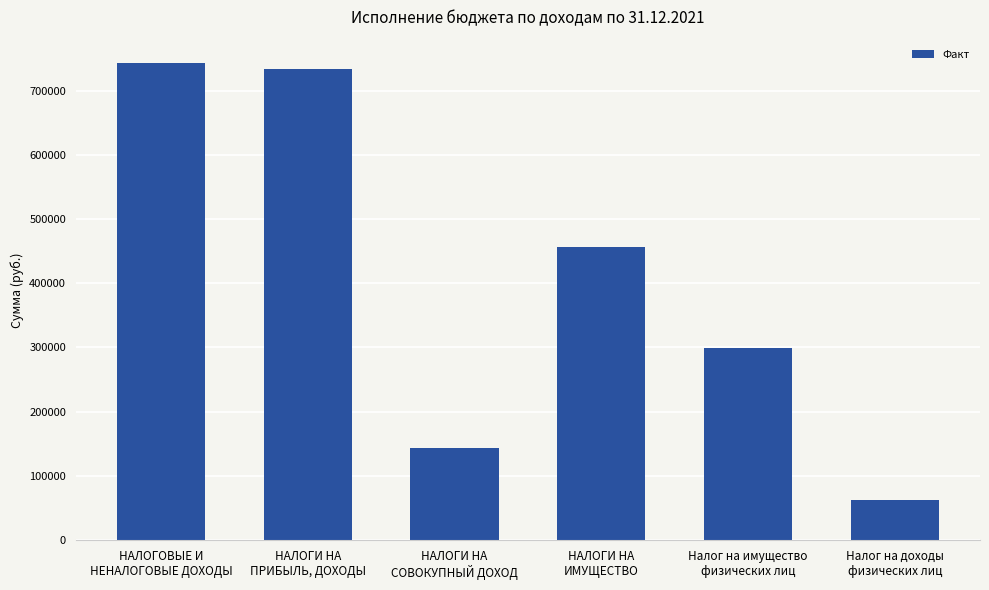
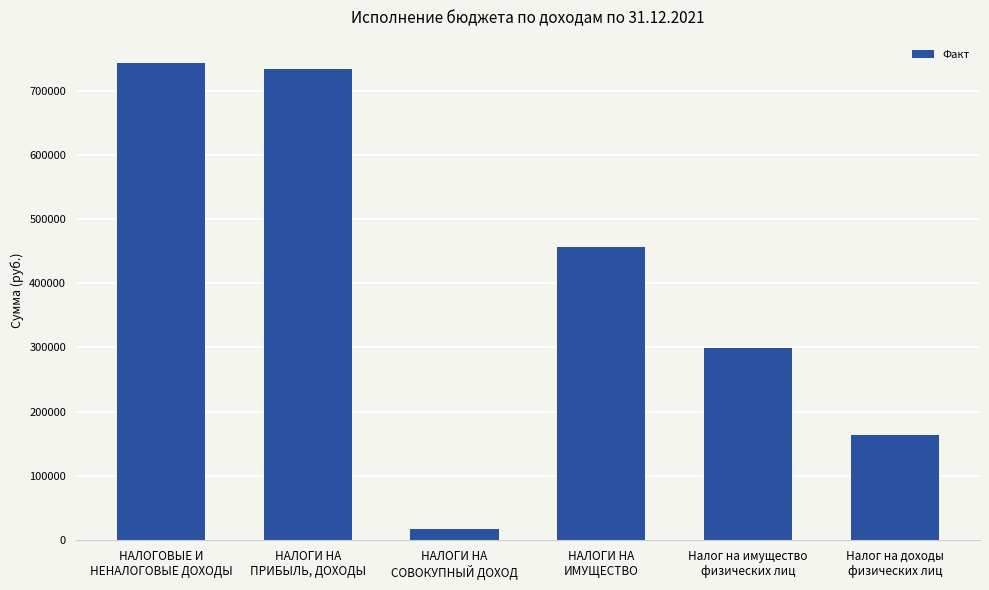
НАЛОГИ НА СОВОКУПНЫЙ ДОХОД: 140000 -> 20000
Налог на доходы физических лиц: 60000 -> 160000
